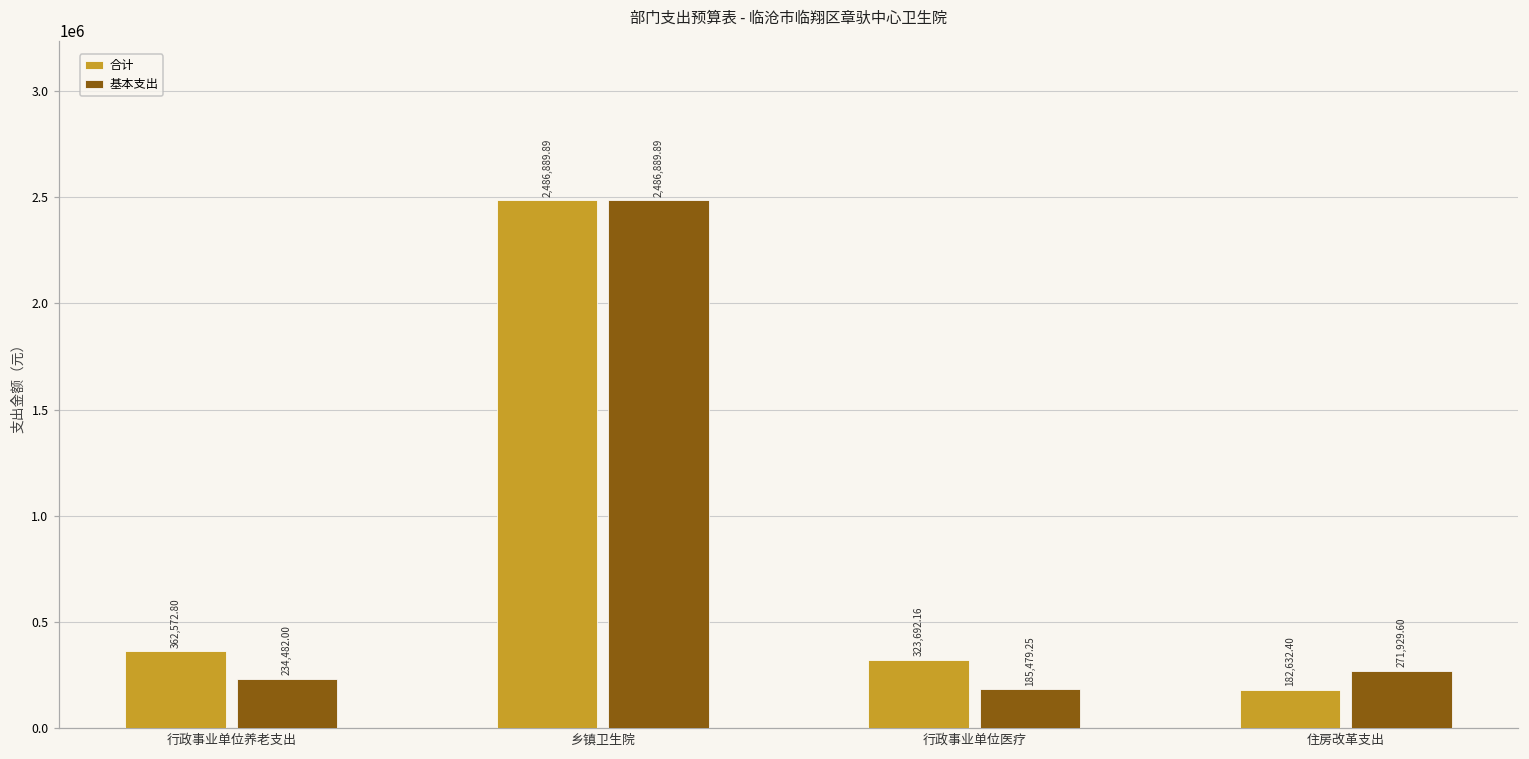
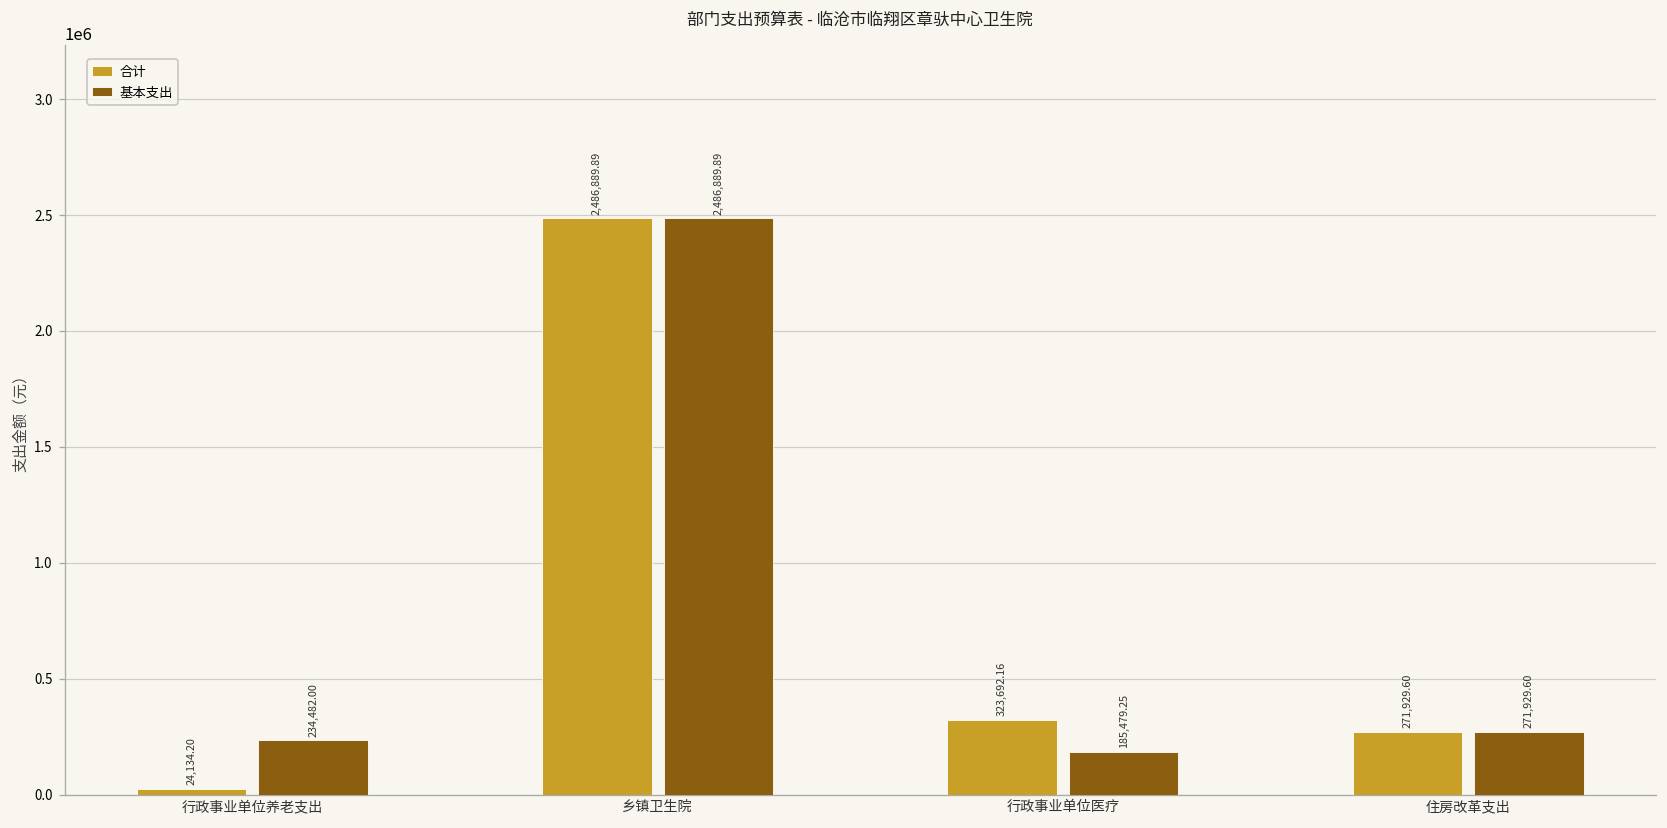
合计, 行政事业单位养老支出: 362,572.80 -> 24,134.20
合计, 住房改革支出: 182,632.40 -> 271,929.60
